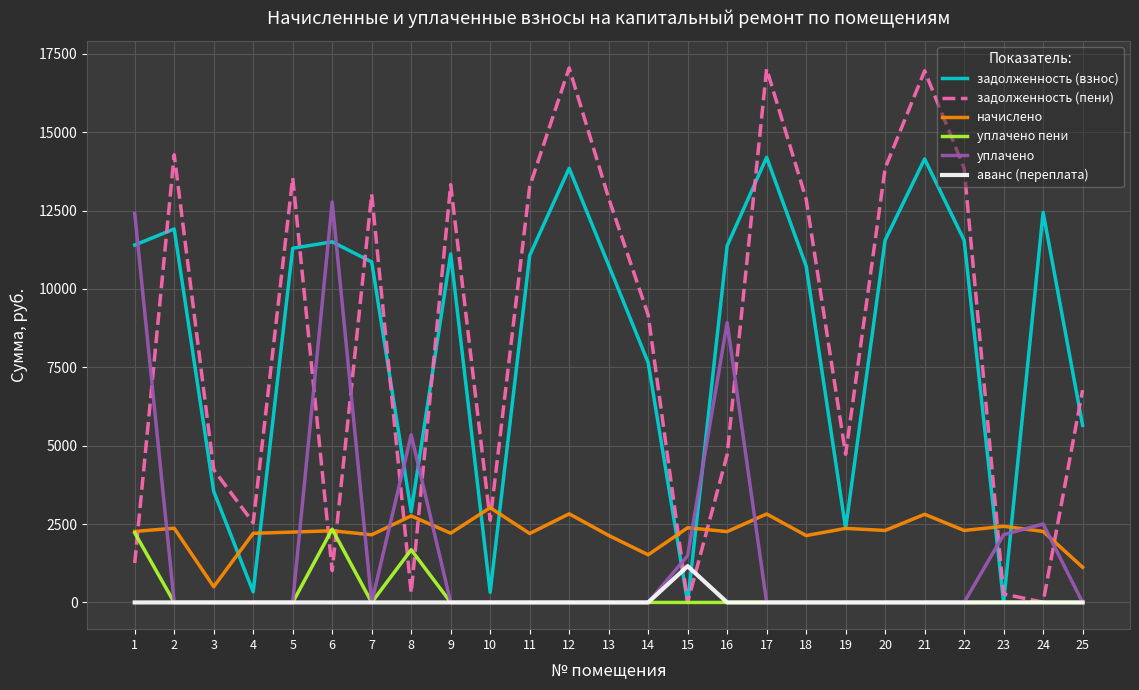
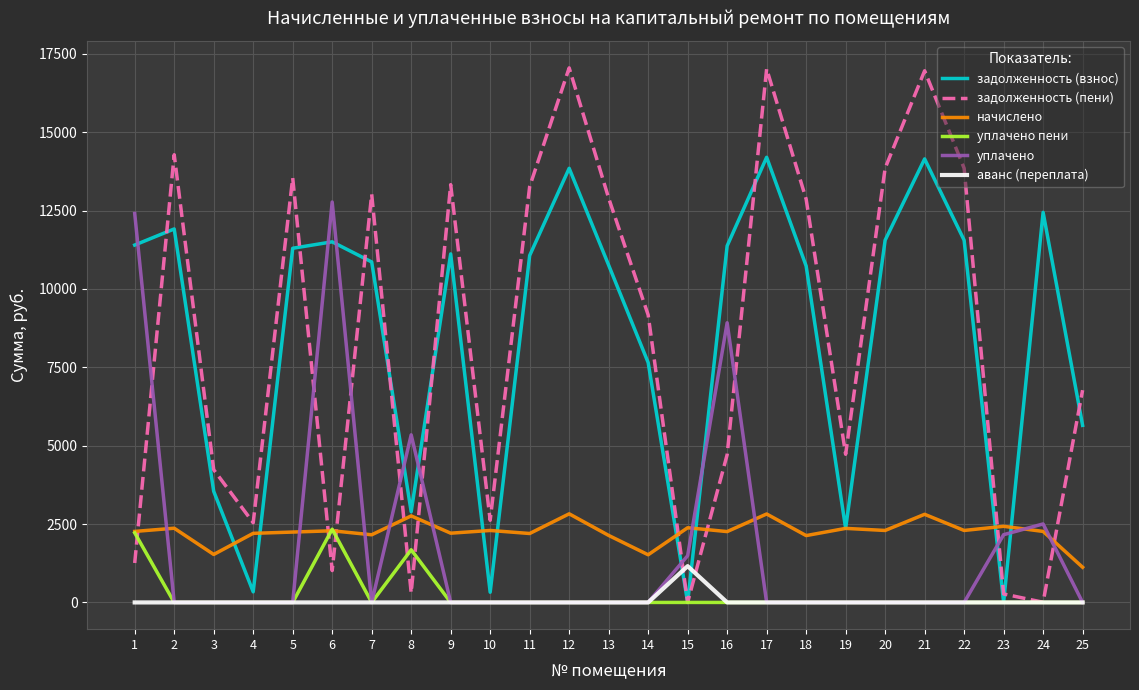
начислено, 3: 500 -> 1500
начислено, 10: 3000 -> 2300
